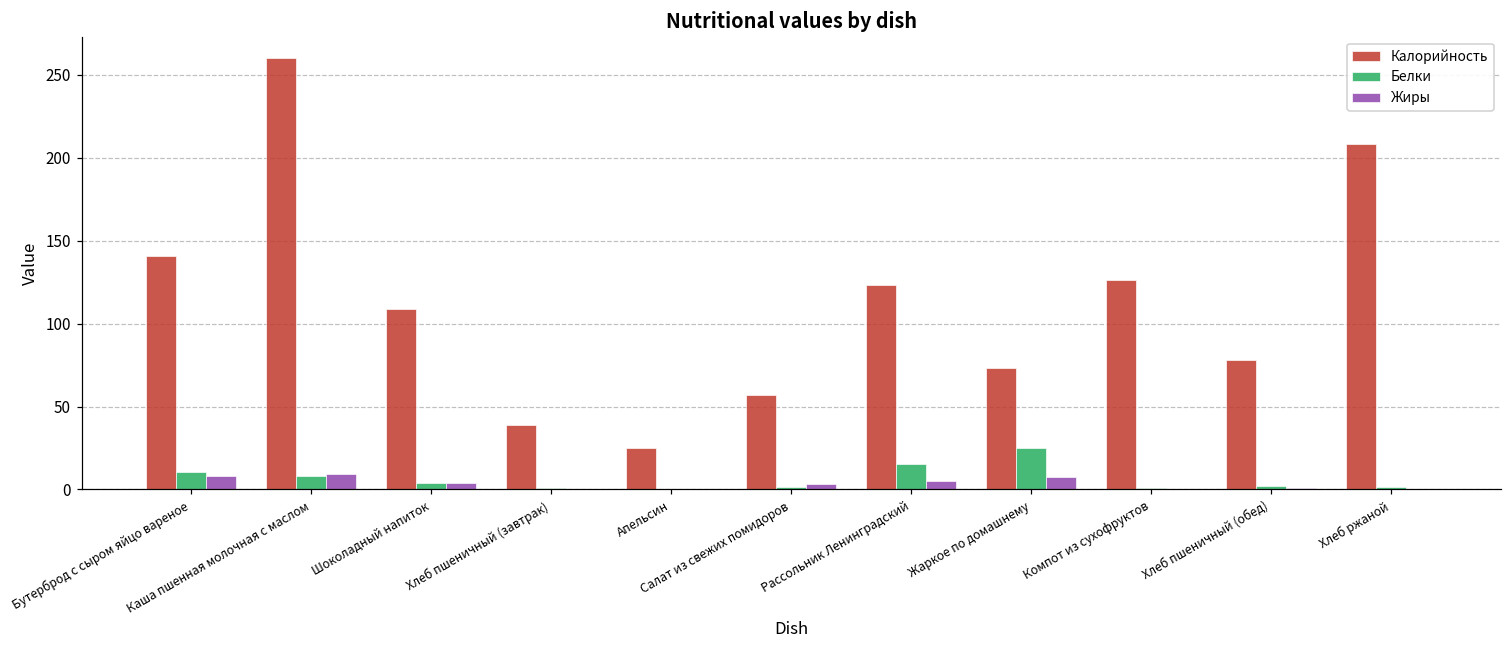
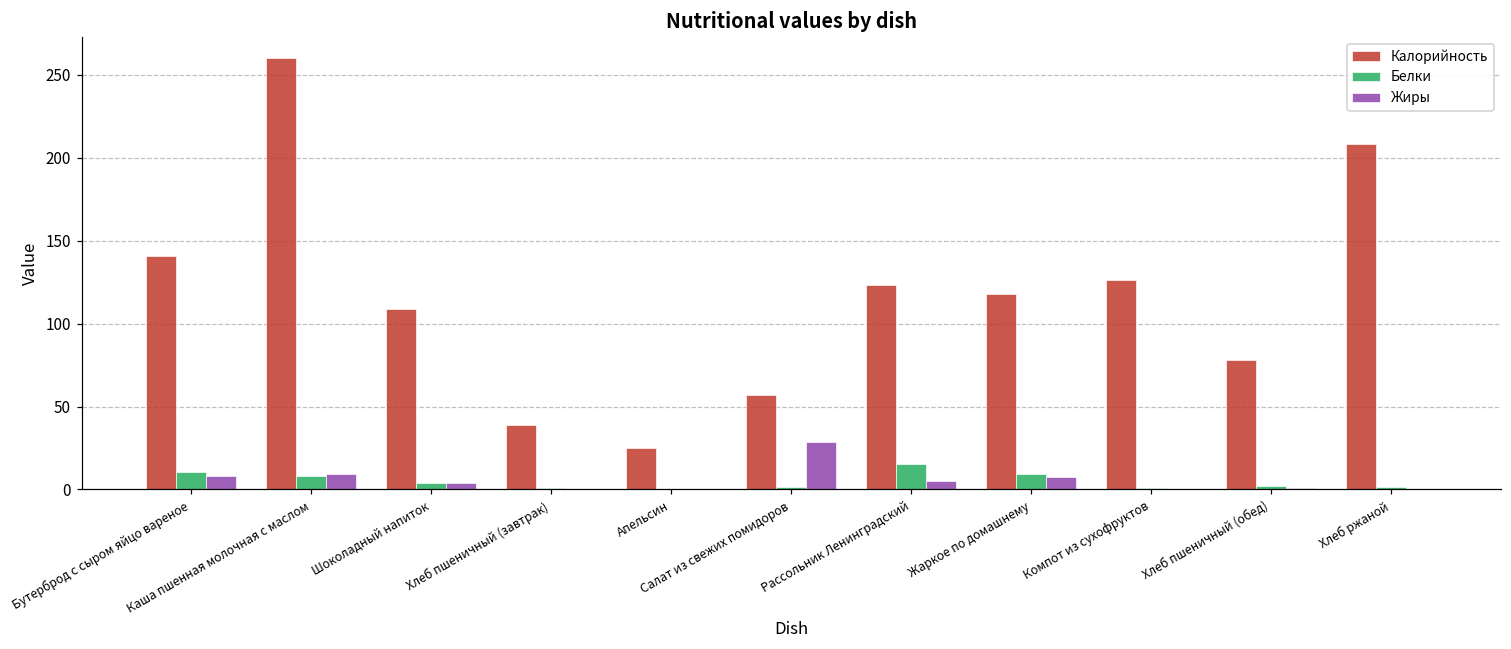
Жиры, Салат из свежих помидоров: 3 -> 28
Калорийность, Жаркое по домашнему: 73 -> 118
Белки, Жаркое по домашнему: 25 -> 9
